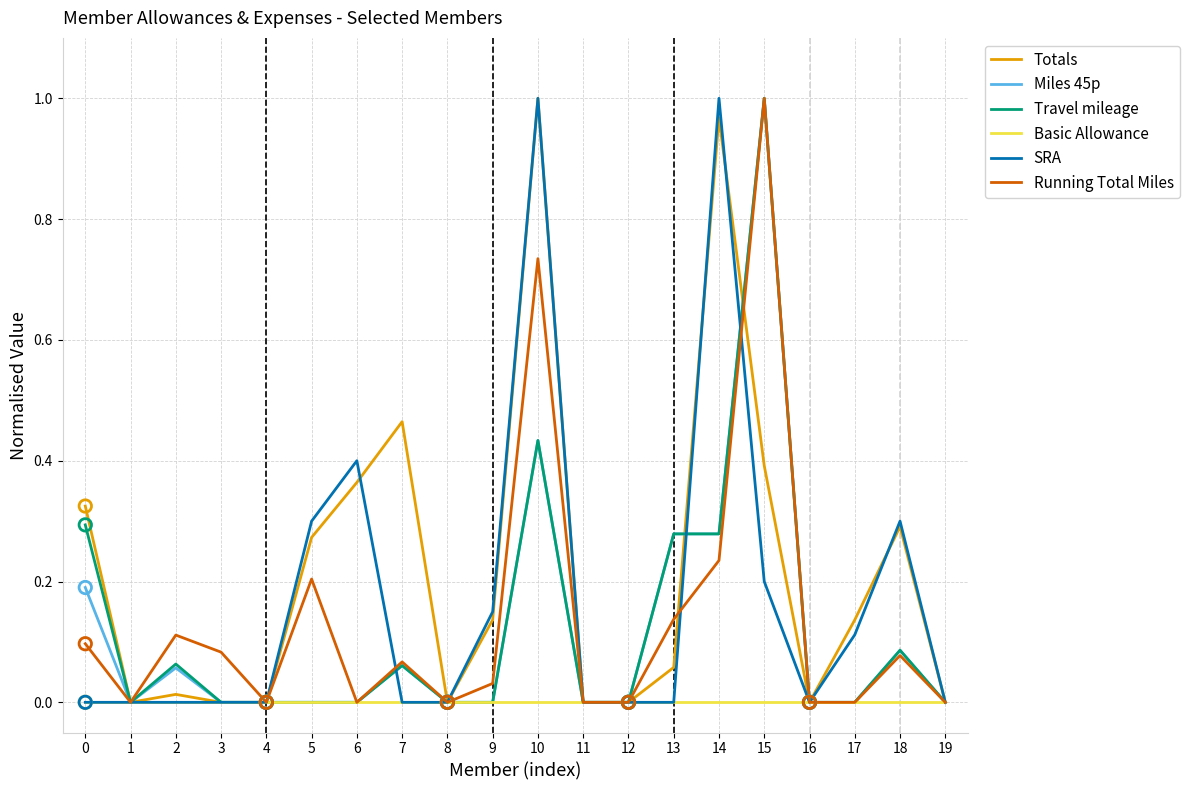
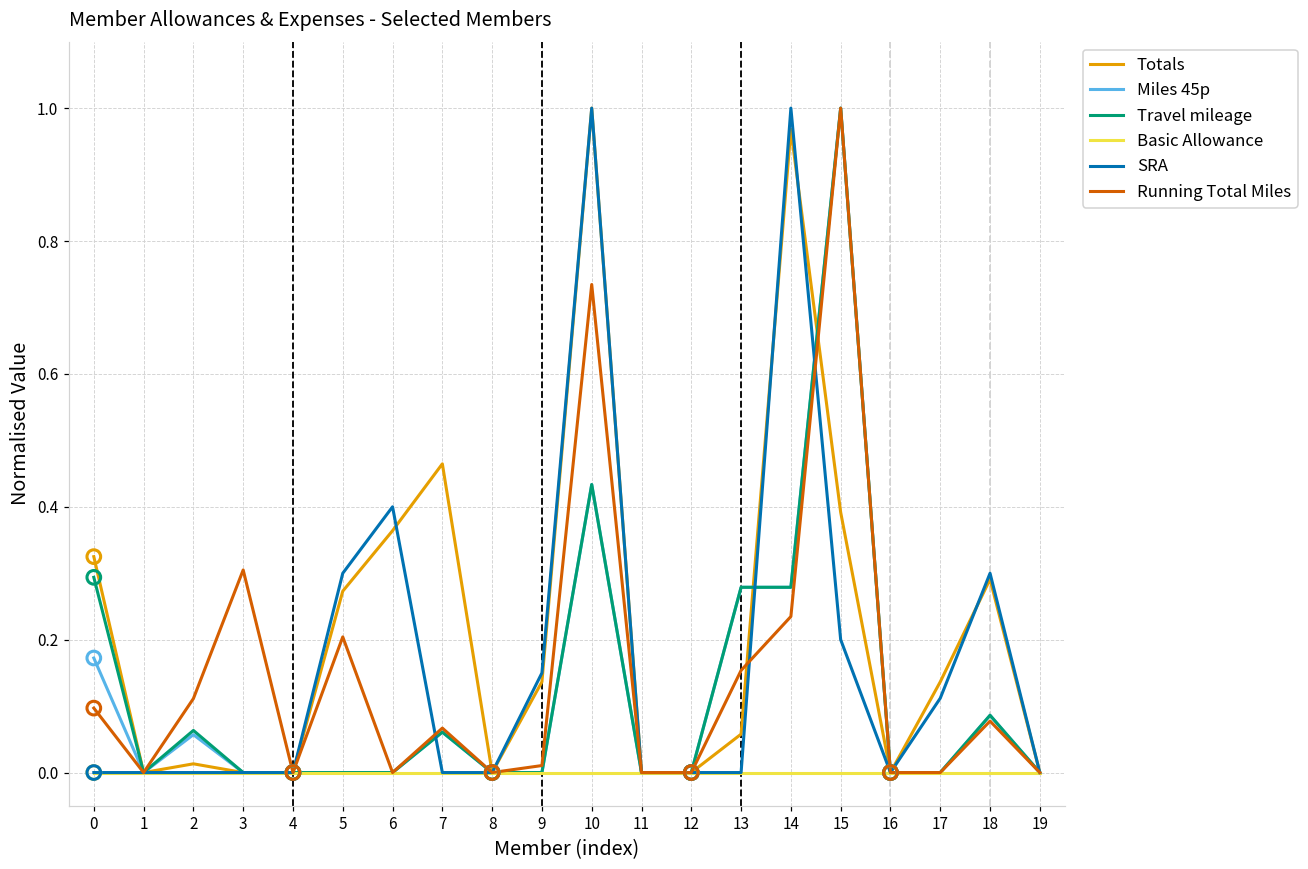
Miles 45p, 0: 0.19 -> 0.17
Running Total Miles, 3: 0.08 -> 0.30
Running Total Miles, 9: 0.03 -> 0.01
Running Total Miles, 13: 0.14 -> 0.15
